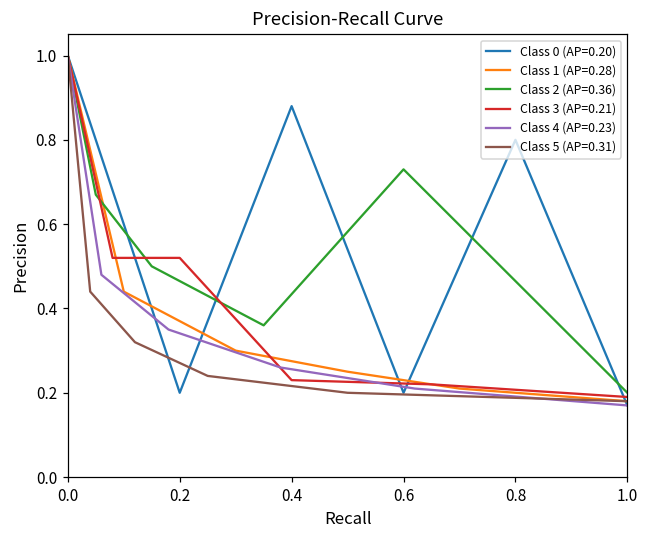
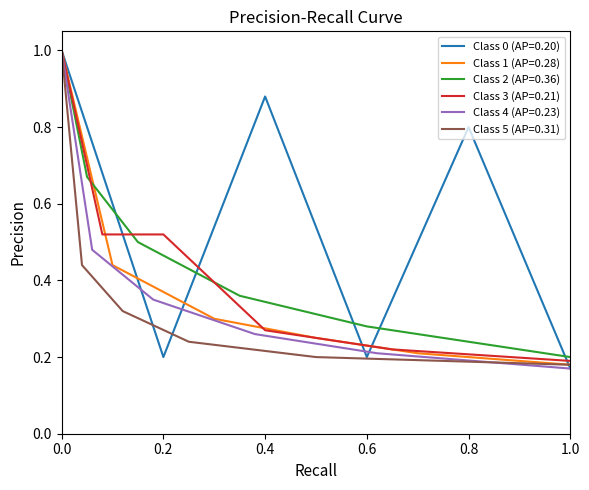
Class 3 (AP=0.21), 0.4: 0.23 -> 0.27
Class 2 (AP=0.36), 0.6: 0.73 -> 0.28
